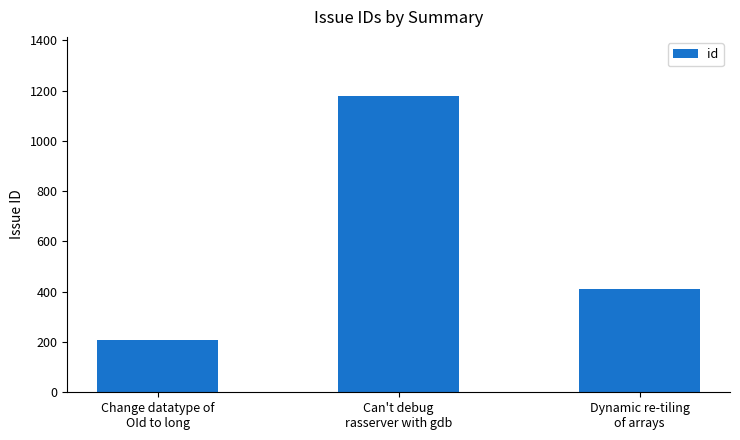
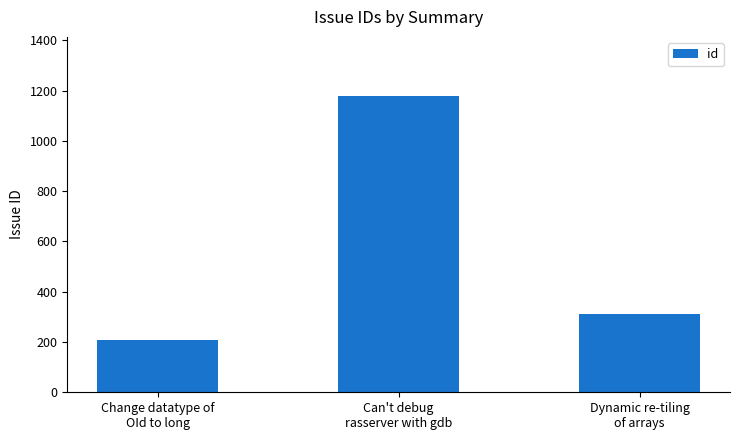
Dynamic re-tiling of arrays: 410 -> 310
